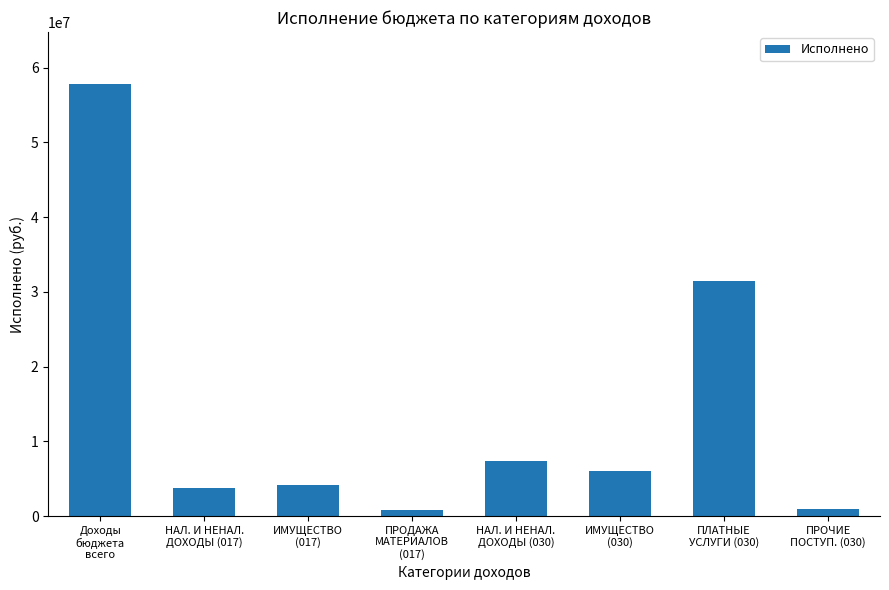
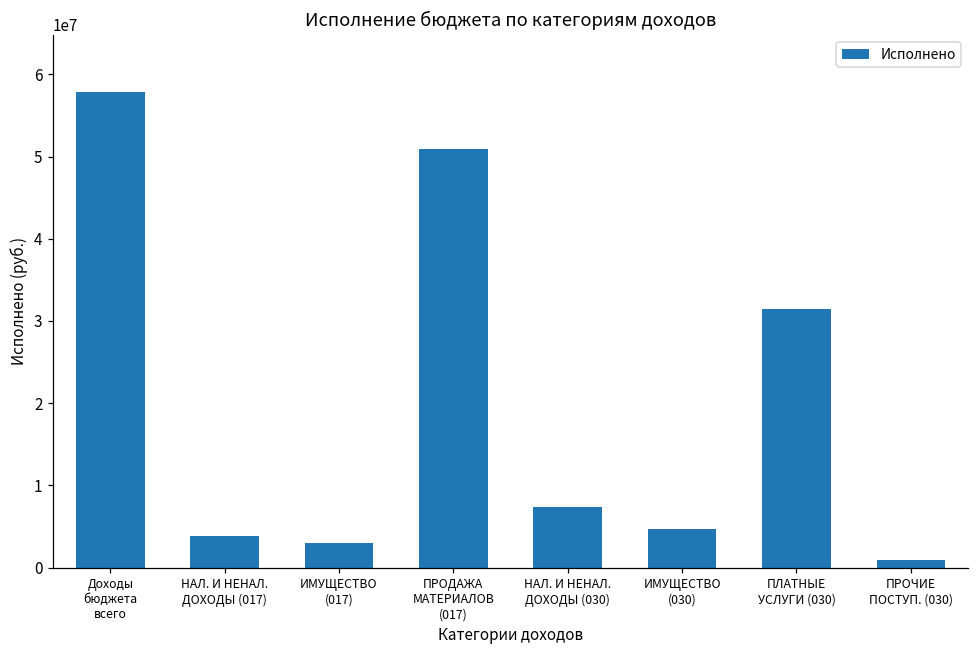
ИМУЩЕСТВО (017): 4000000 -> 3000000
ПРОДАЖА МАТЕРИАЛОВ (017): 1000000 -> 51000000
ИМУЩЕСТВО (030): 6000000 -> 5000000
